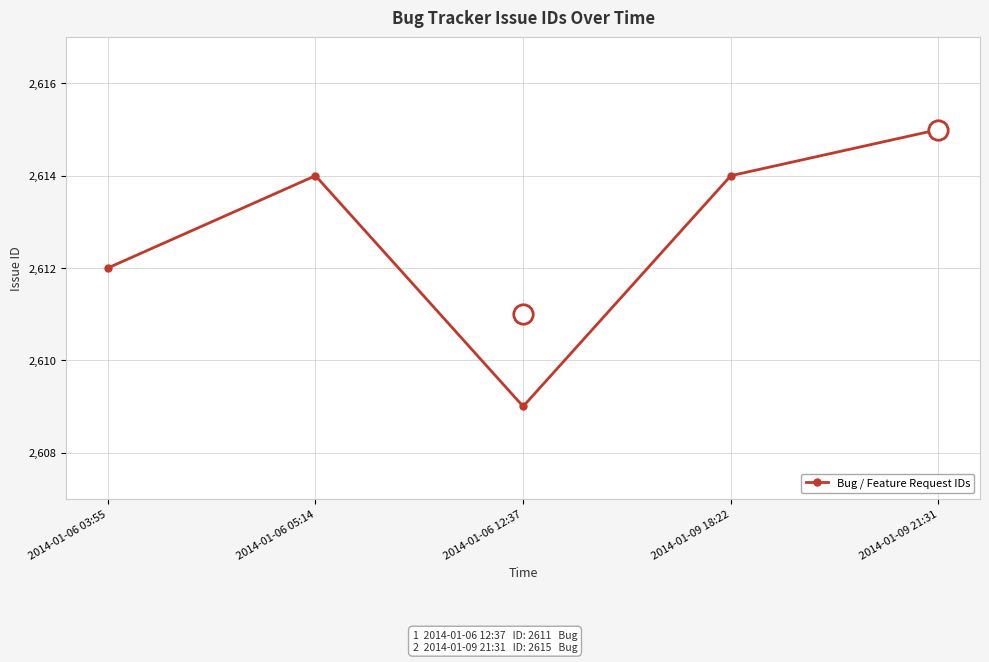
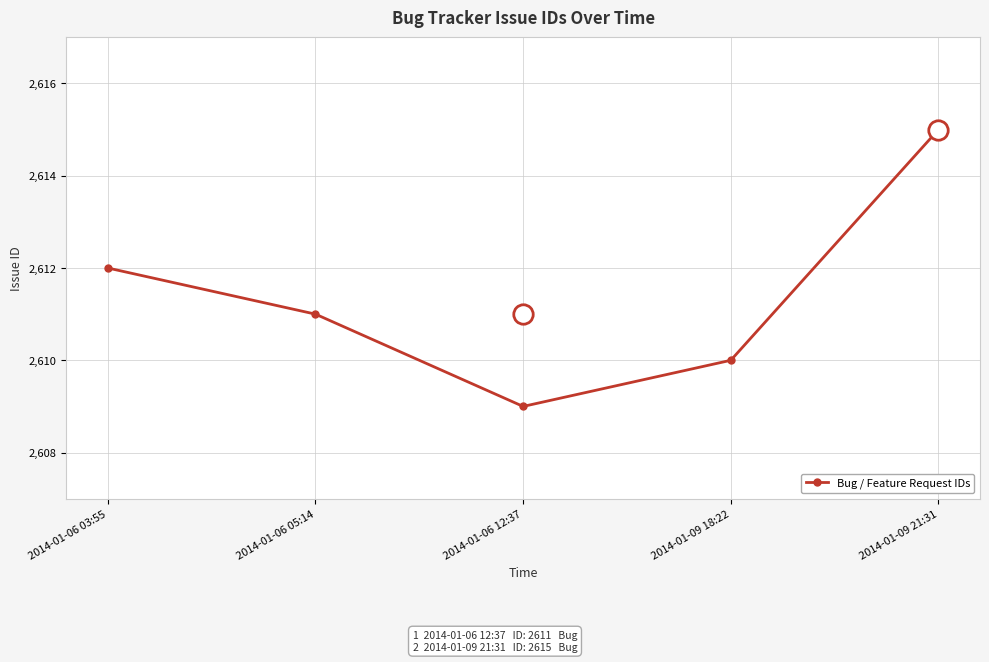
Bug / Feature Request IDs, 2014-01-06 05:14: 2,614 -> 2,611
Bug / Feature Request IDs, 2014-01-09 18:22: 2,614 -> 2,610
